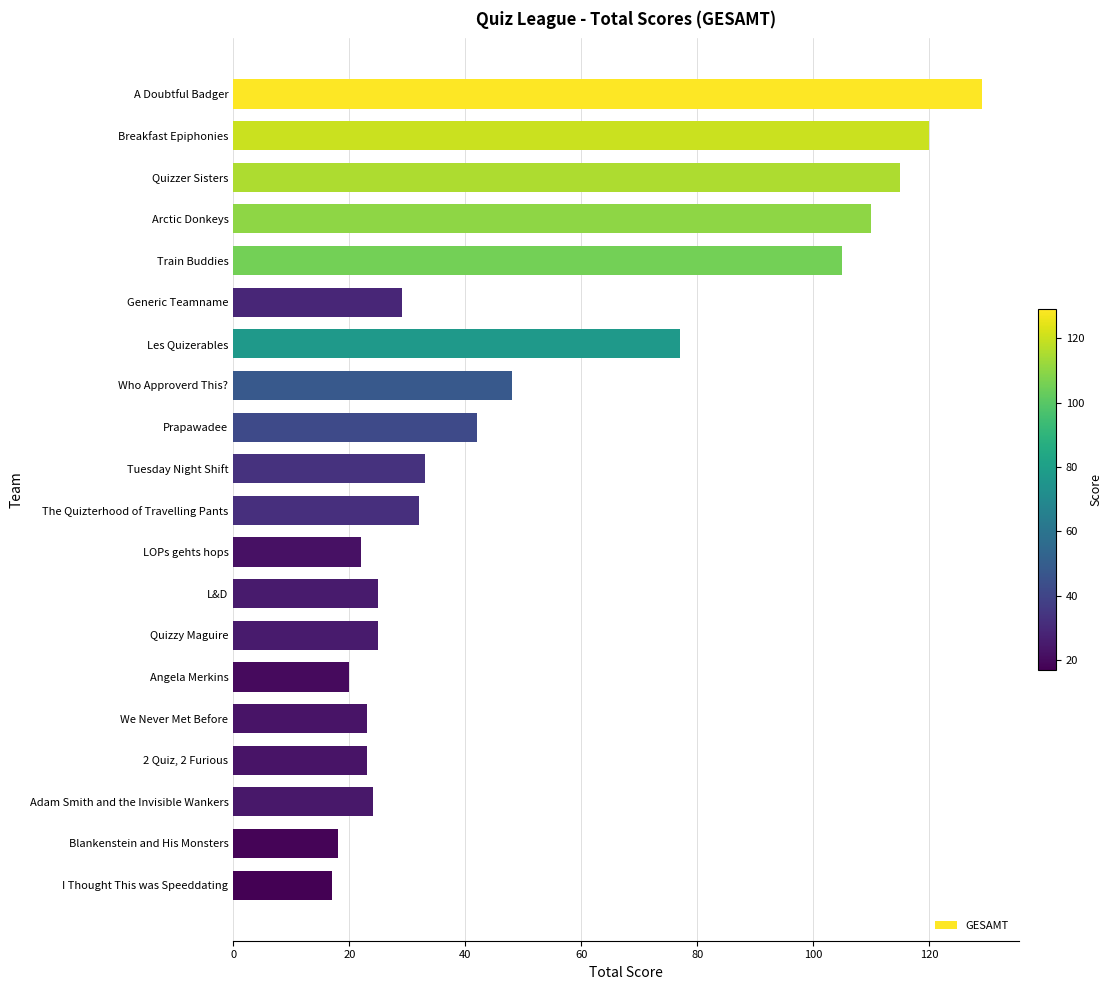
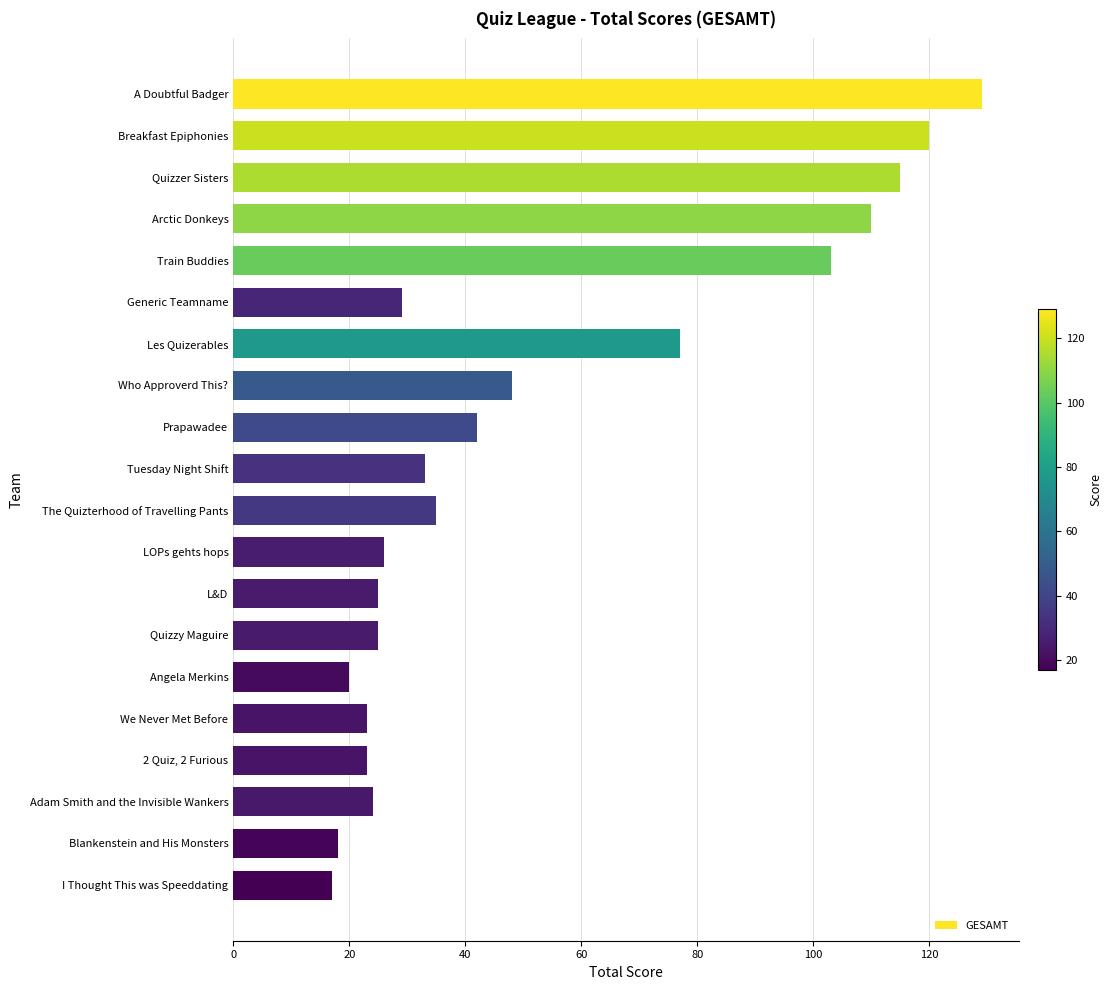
Train Buddies: 105 -> 103
The Quizterhood of Travelling Pants: 32 -> 35
LOPs gehts hops: 22 -> 26
